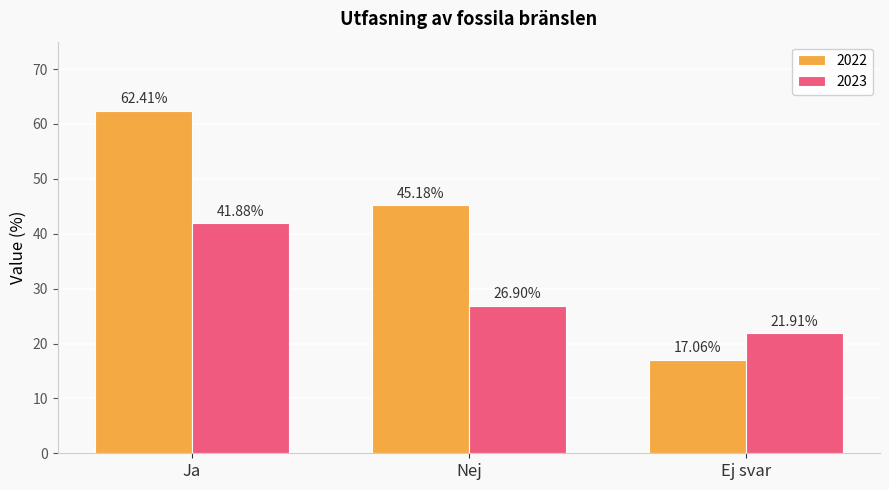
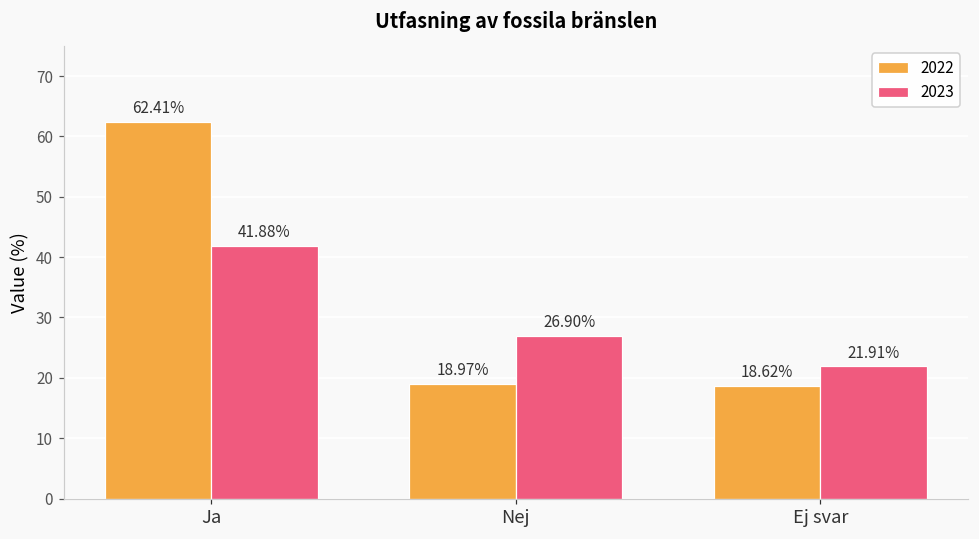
2022, Nej: 45.18% -> 18.97%
2022, Ej svar: 17.06% -> 18.62%
